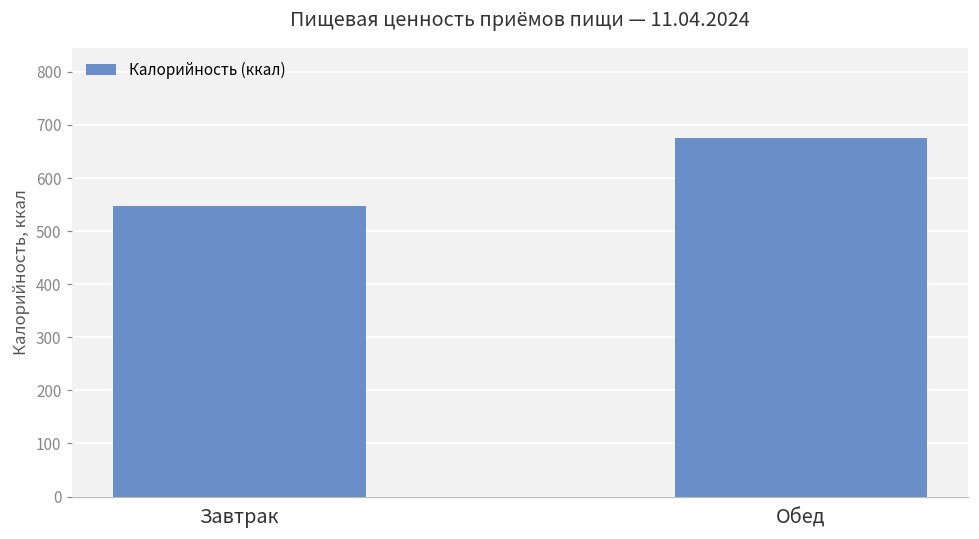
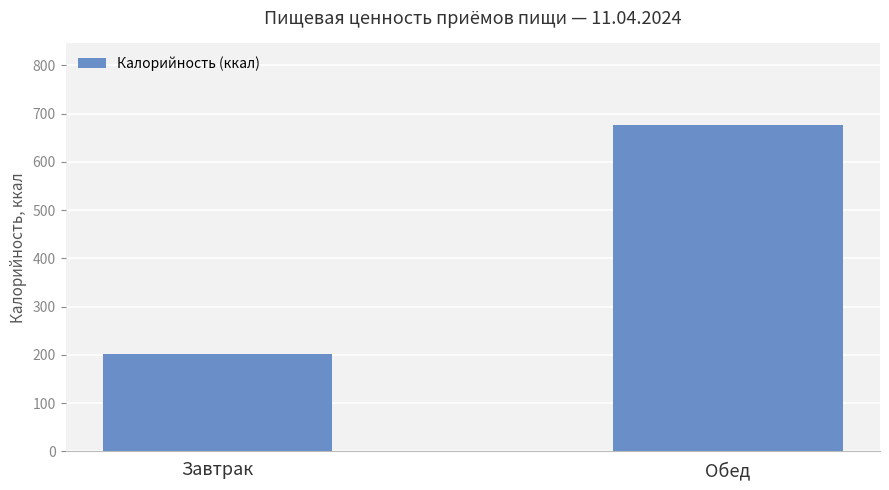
Завтрак: 550 -> 200
